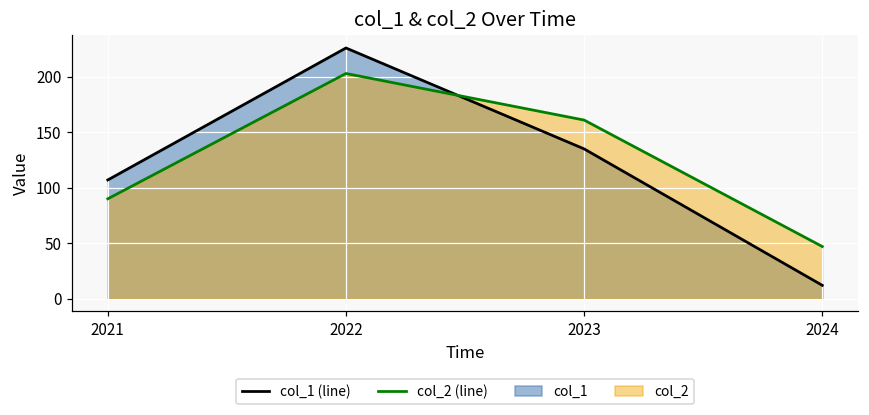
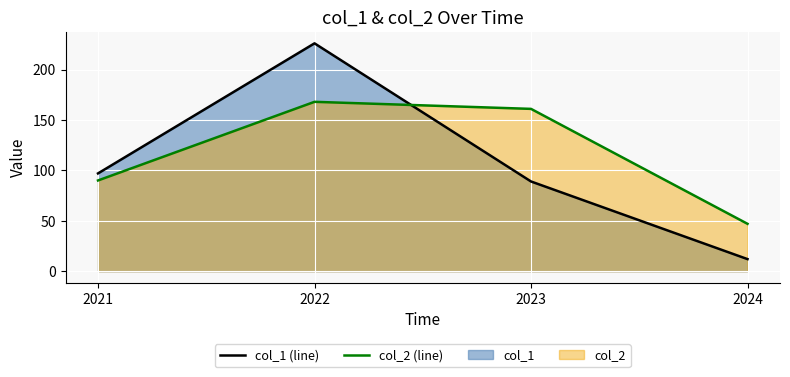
col_1, 2021: 107 -> 97
col_2, 2022: 203 -> 168
col_1, 2023: 135 -> 89
